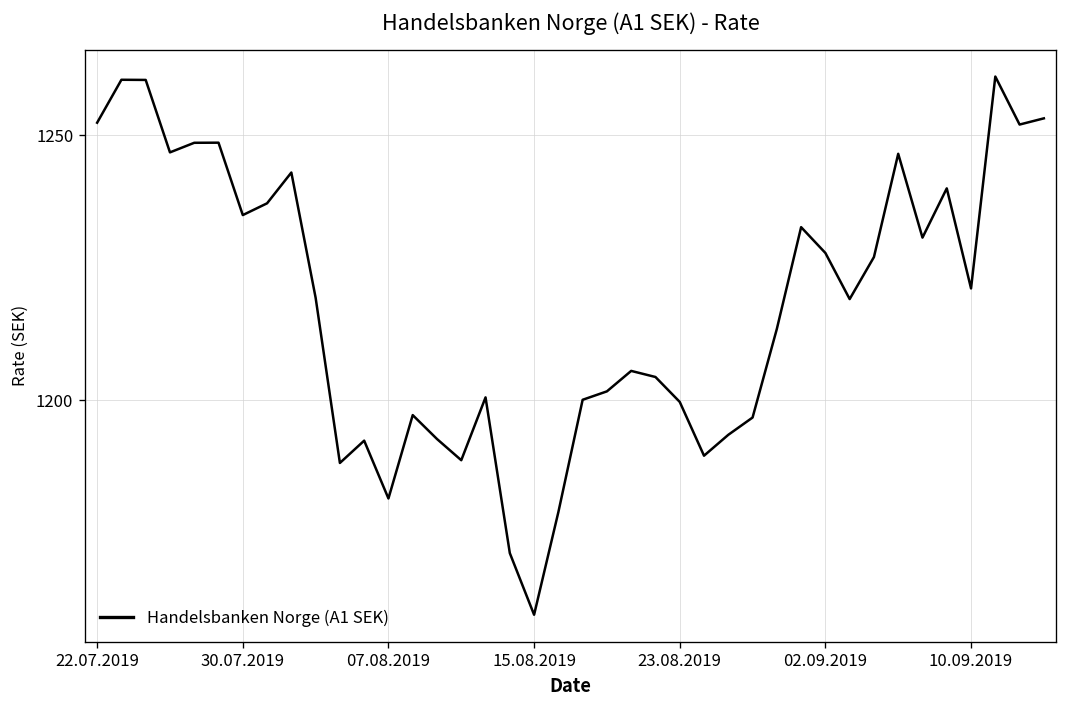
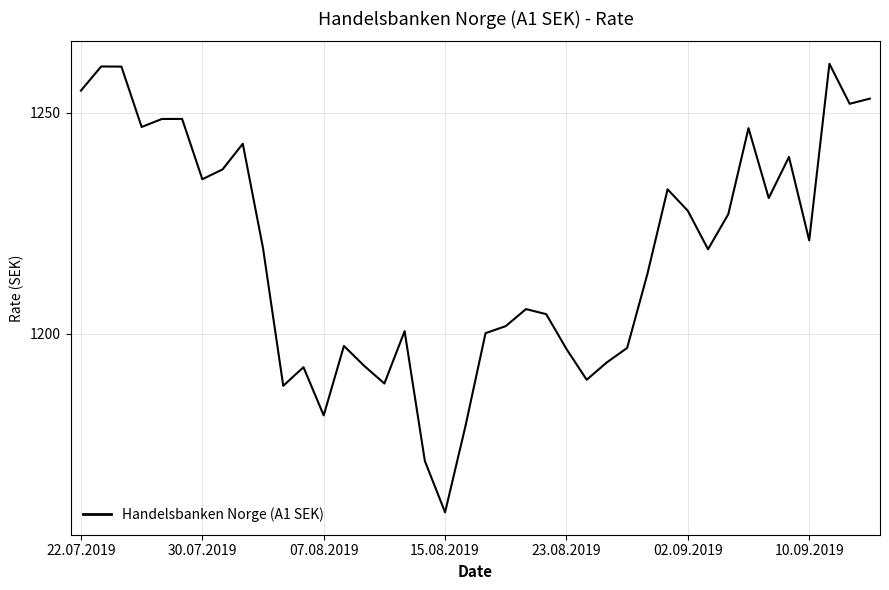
22.07.2019: 1252 -> 1255
23.08.2019: 1200 -> 1197
